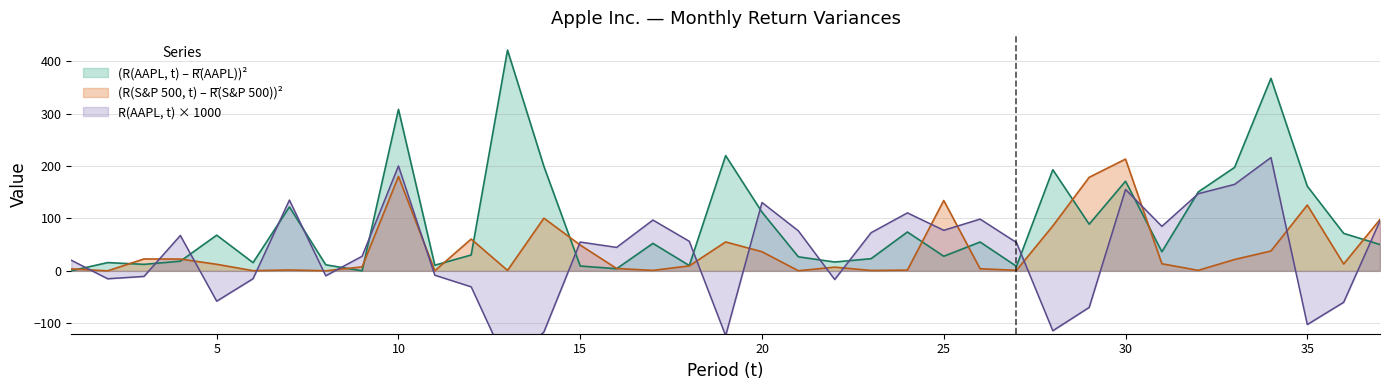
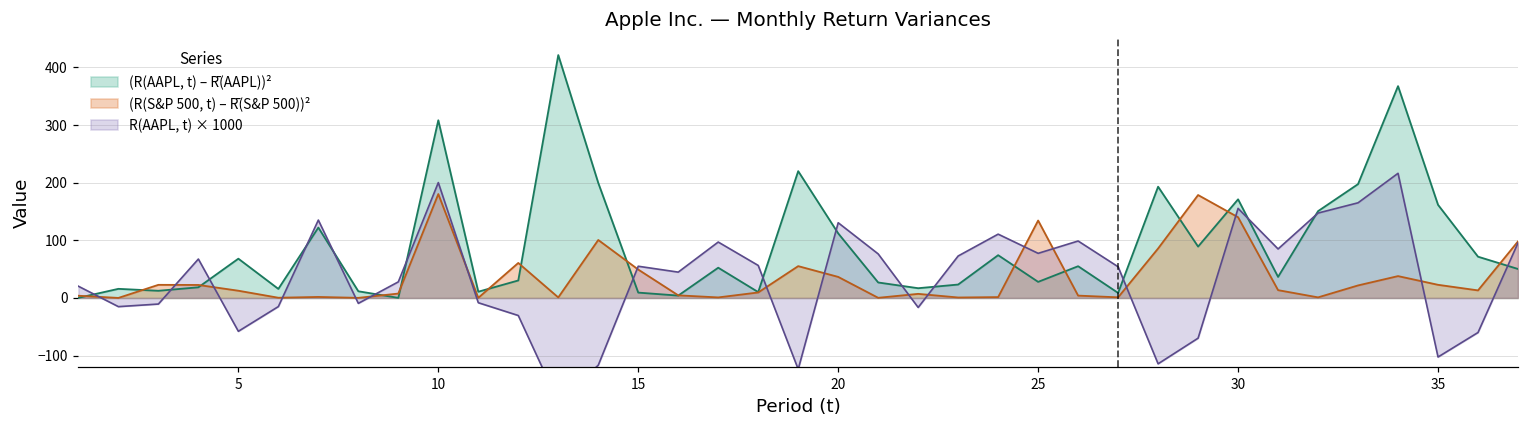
(R(S&P 500, t) – R̄(S&P 500))², 30: 210 -> 140
(R(S&P 500, t) – R̄(S&P 500))², 35: 130 -> 20
